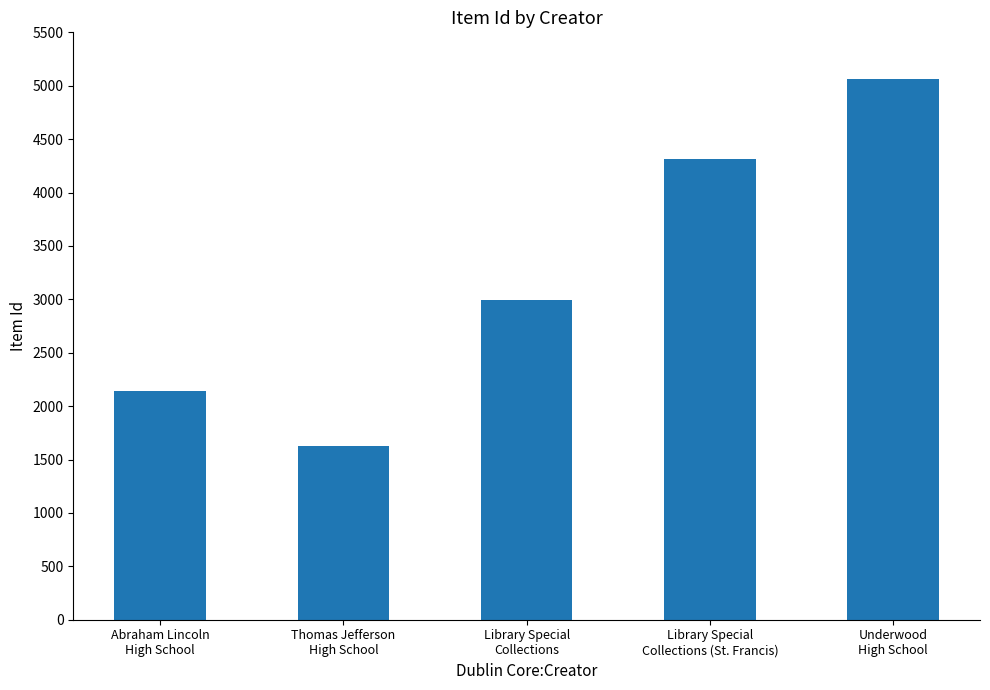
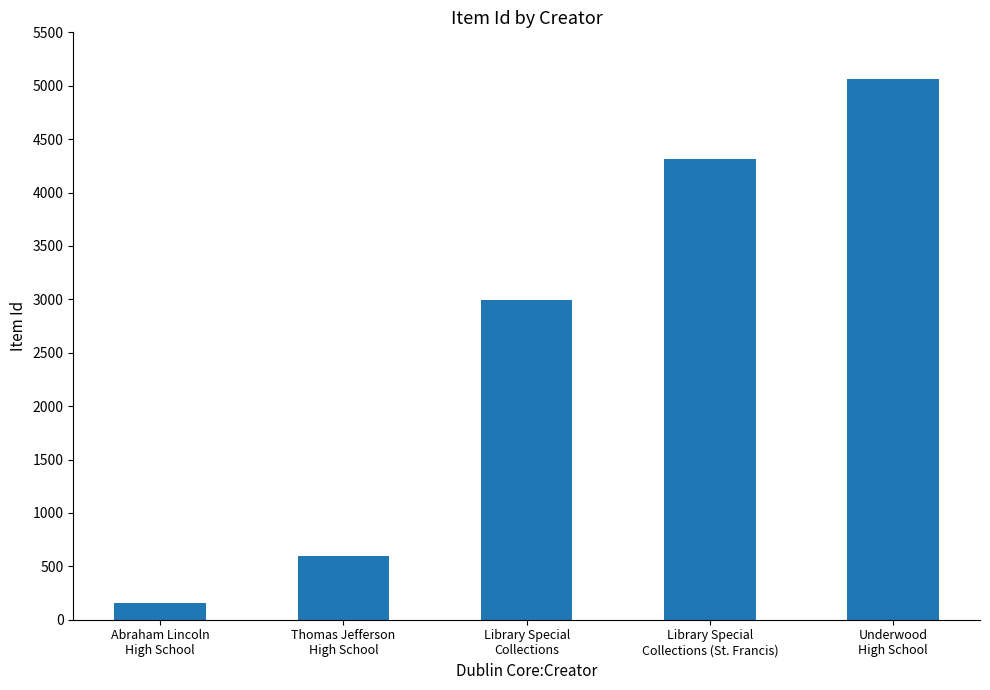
Abraham Lincoln High School: 2140 -> 160
Thomas Jefferson High School: 1630 -> 600
